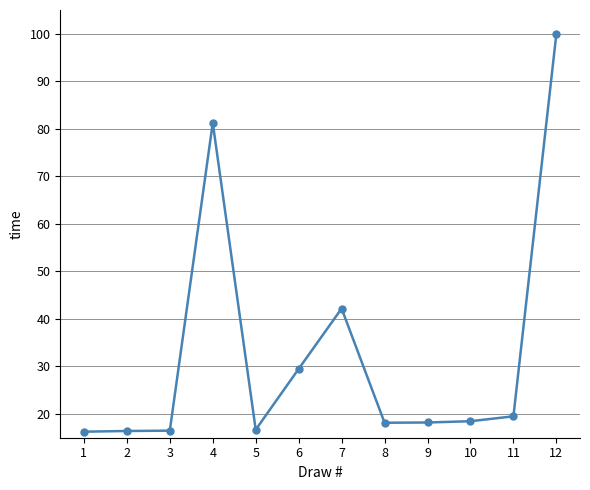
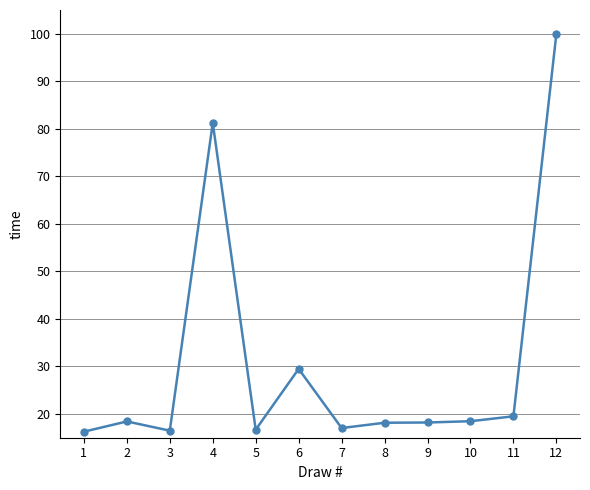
2: 16 -> 18
7: 42 -> 17
